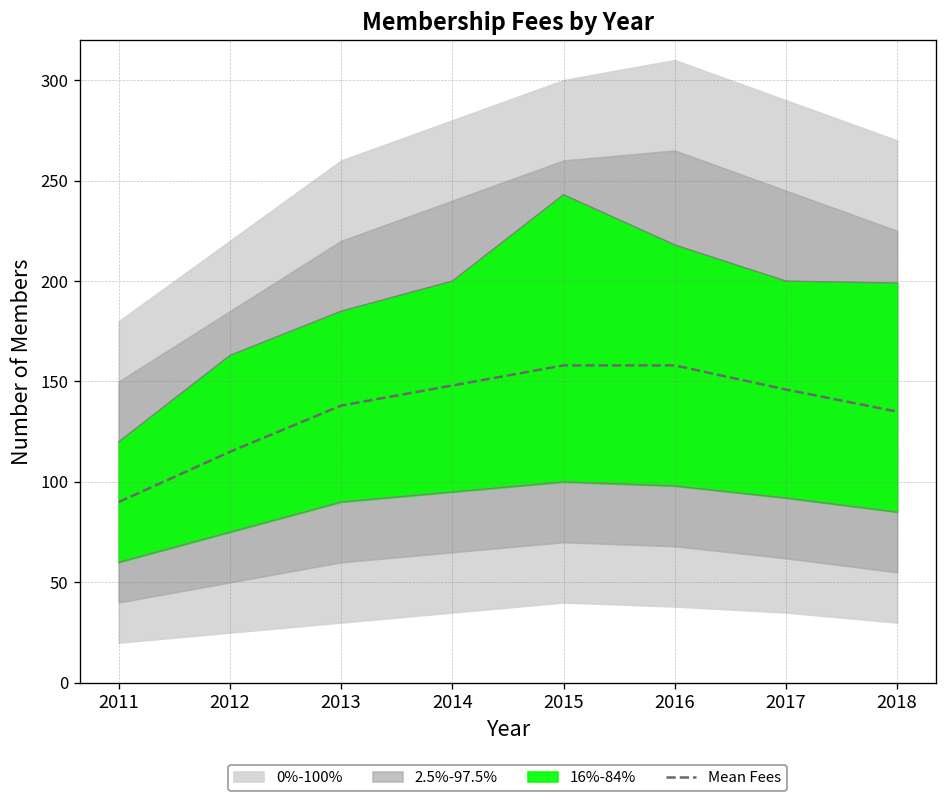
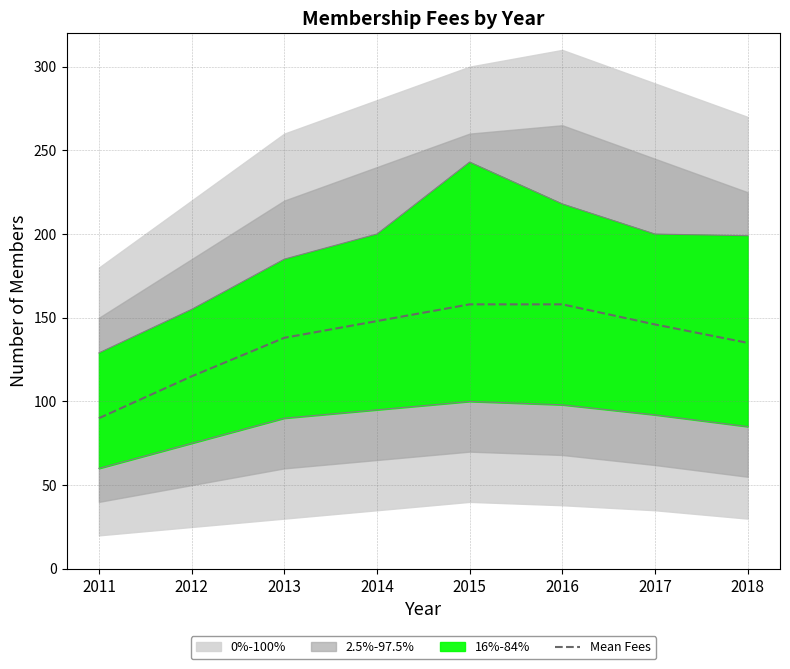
16%-84%, 2011: 120 -> 129
16%-84%, 2012: 163 -> 155
